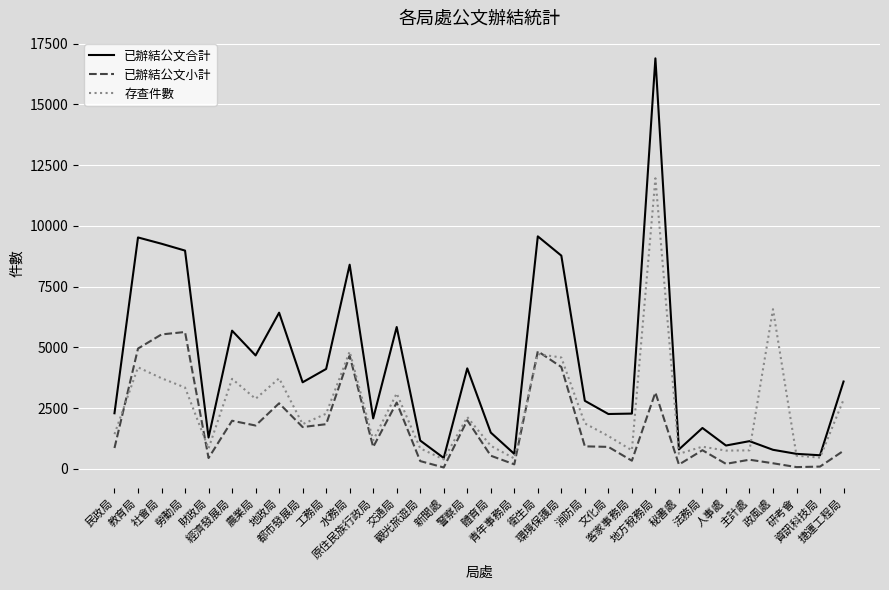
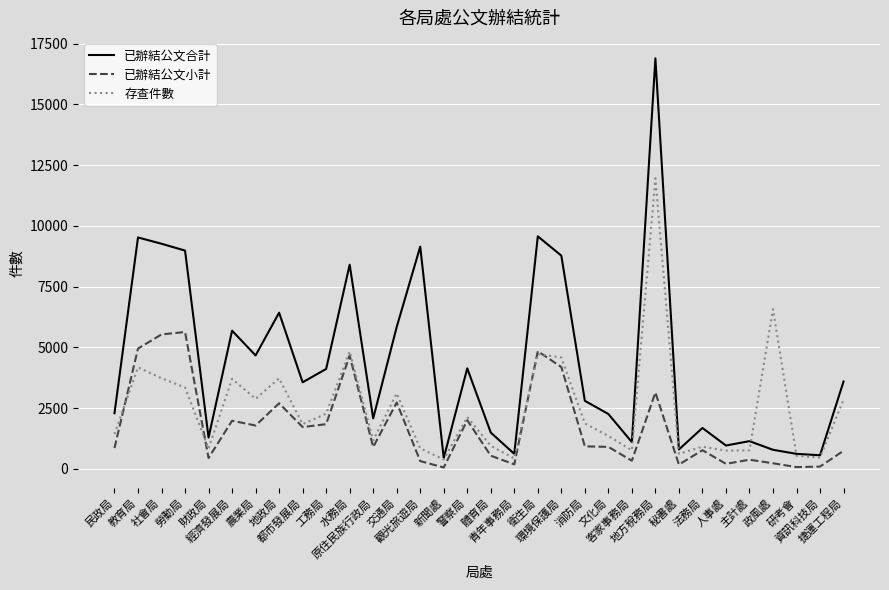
已辦結公文合計, 觀光旅遊局: 1200 -> 9100
已辦結公文合計, 客家事務局: 2300 -> 1100
